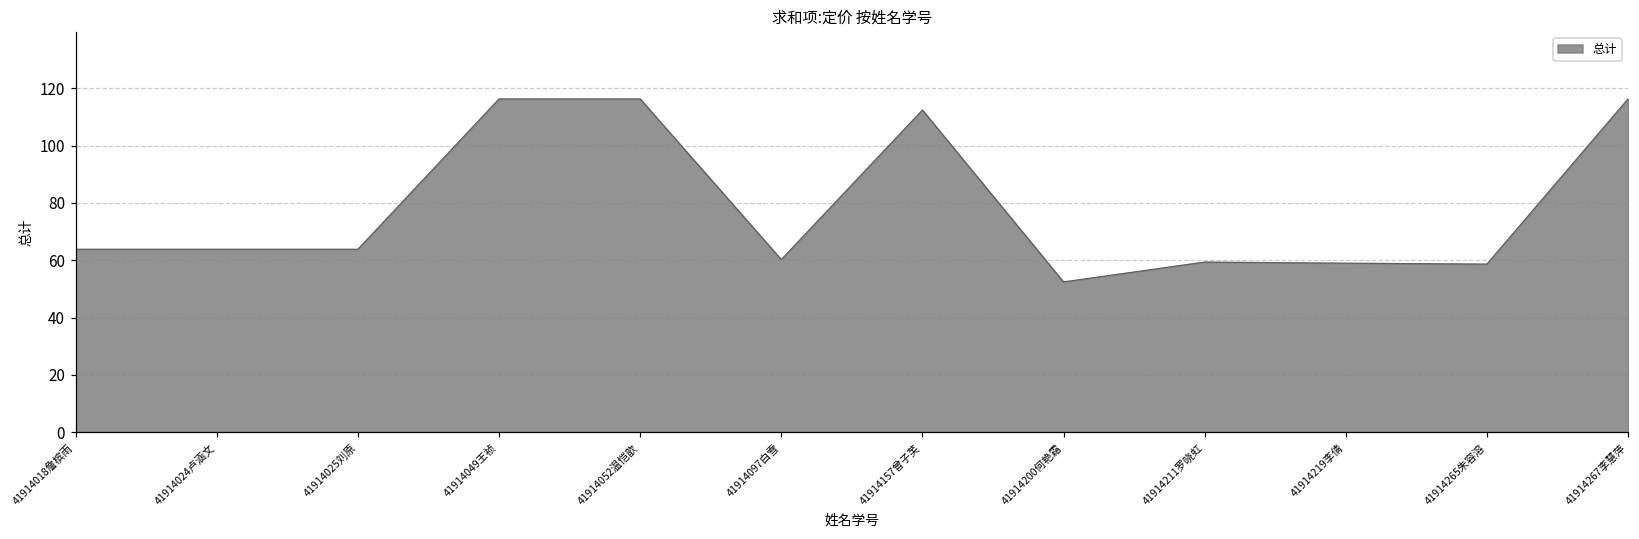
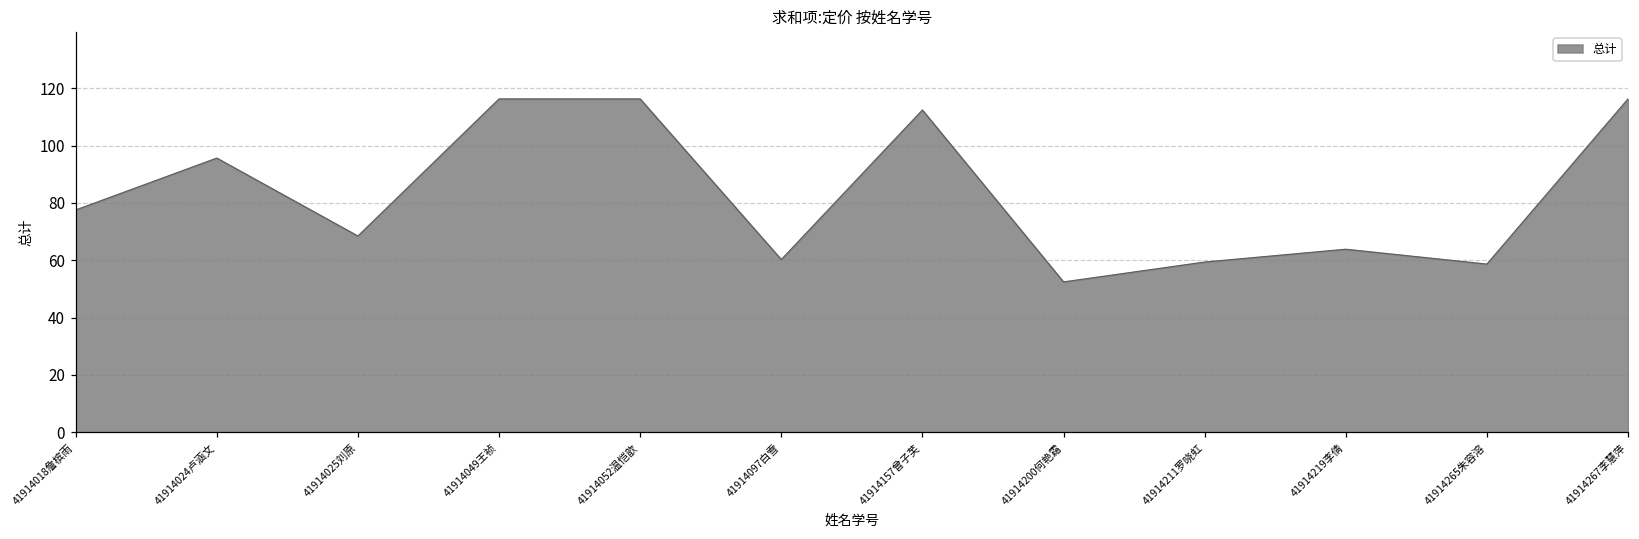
41914018詹槟雨: 64 -> 78
41914024卢涵文: 64 -> 96
41914025刘原: 64 -> 68
41914219李倩: 59 -> 64
